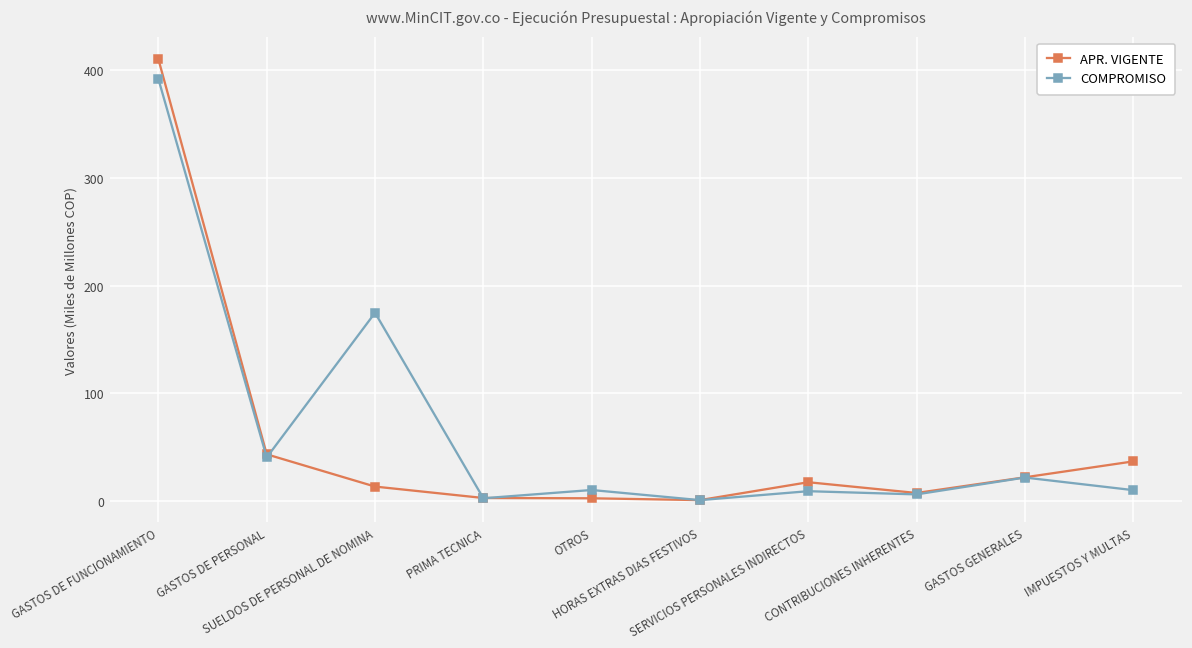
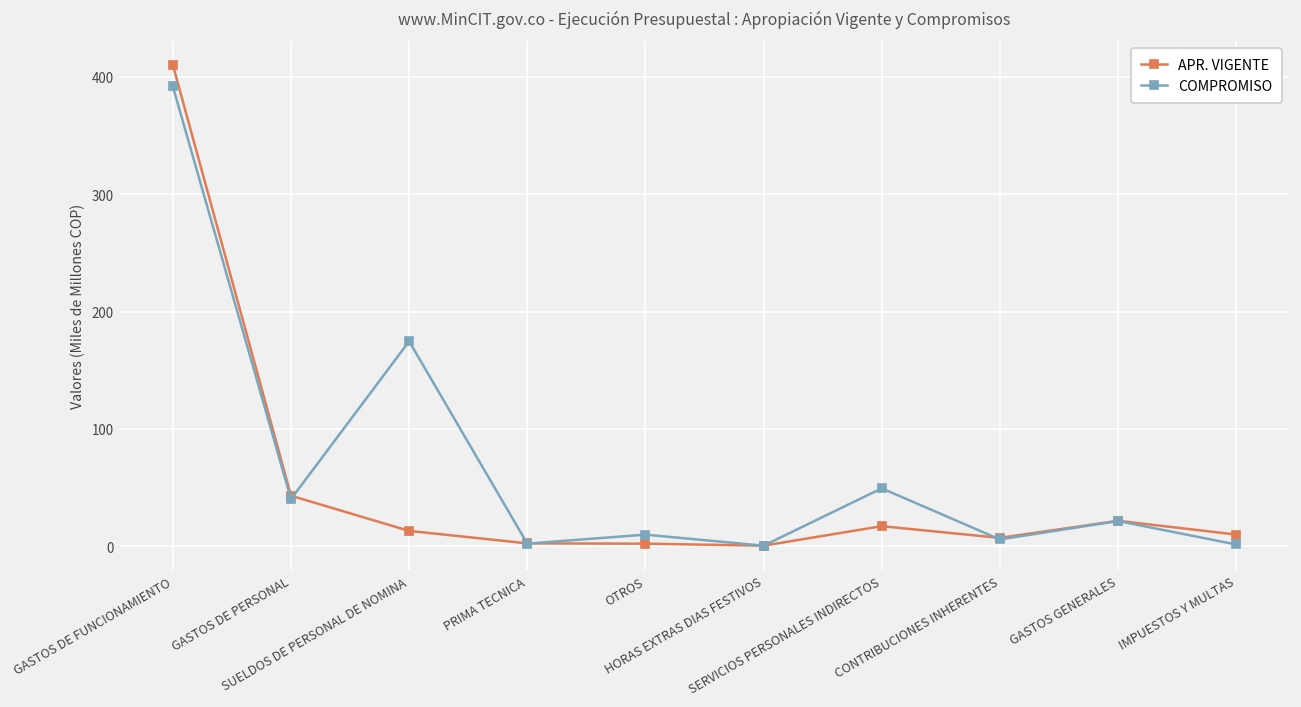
COMPROMISO, SERVICIOS PERSONALES INDIRECTOS: 10 -> 50
APR. VIGENTE, IMPUESTOS Y MULTAS: 40 -> 10
COMPROMISO, IMPUESTOS Y MULTAS: 10 -> 0
